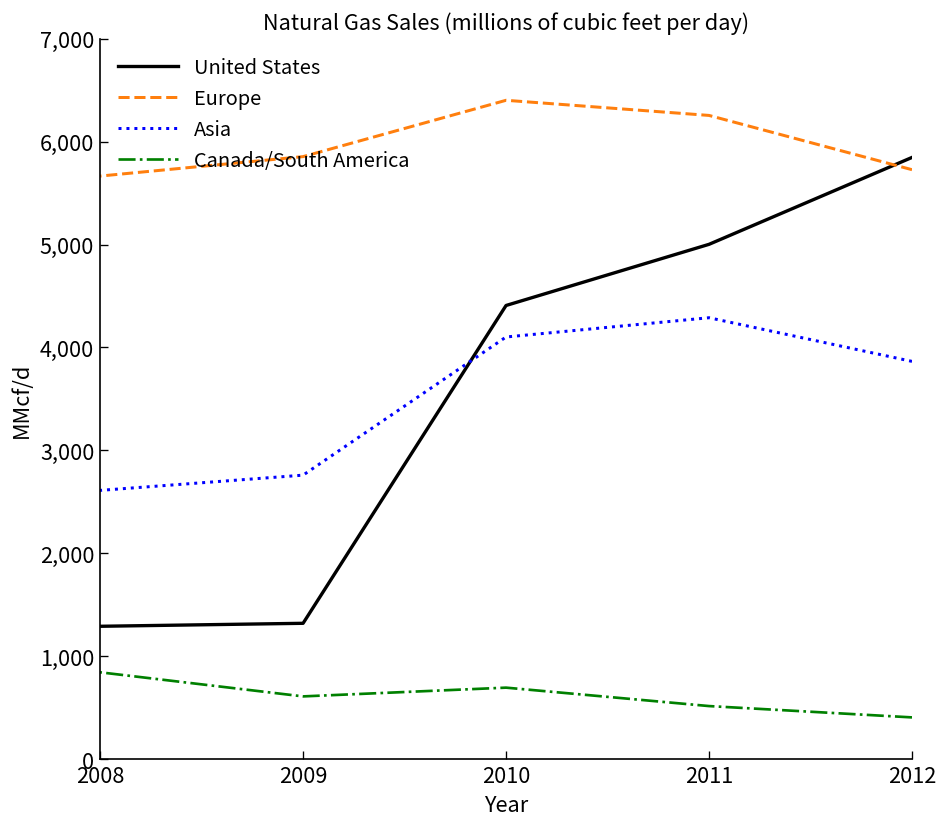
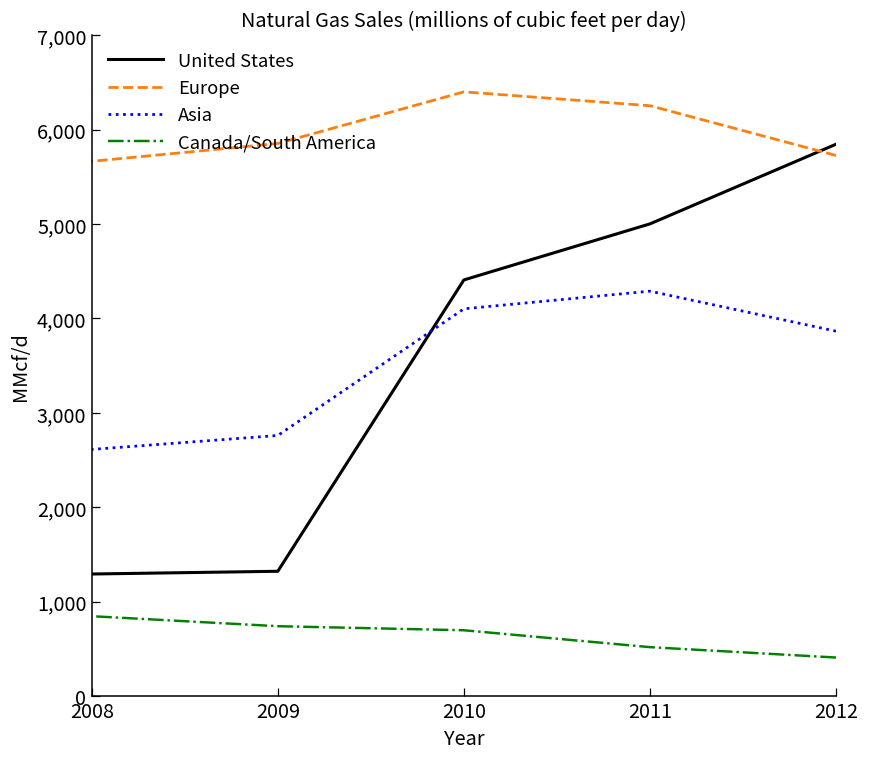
Canada/South America, 2009: 600 -> 700
